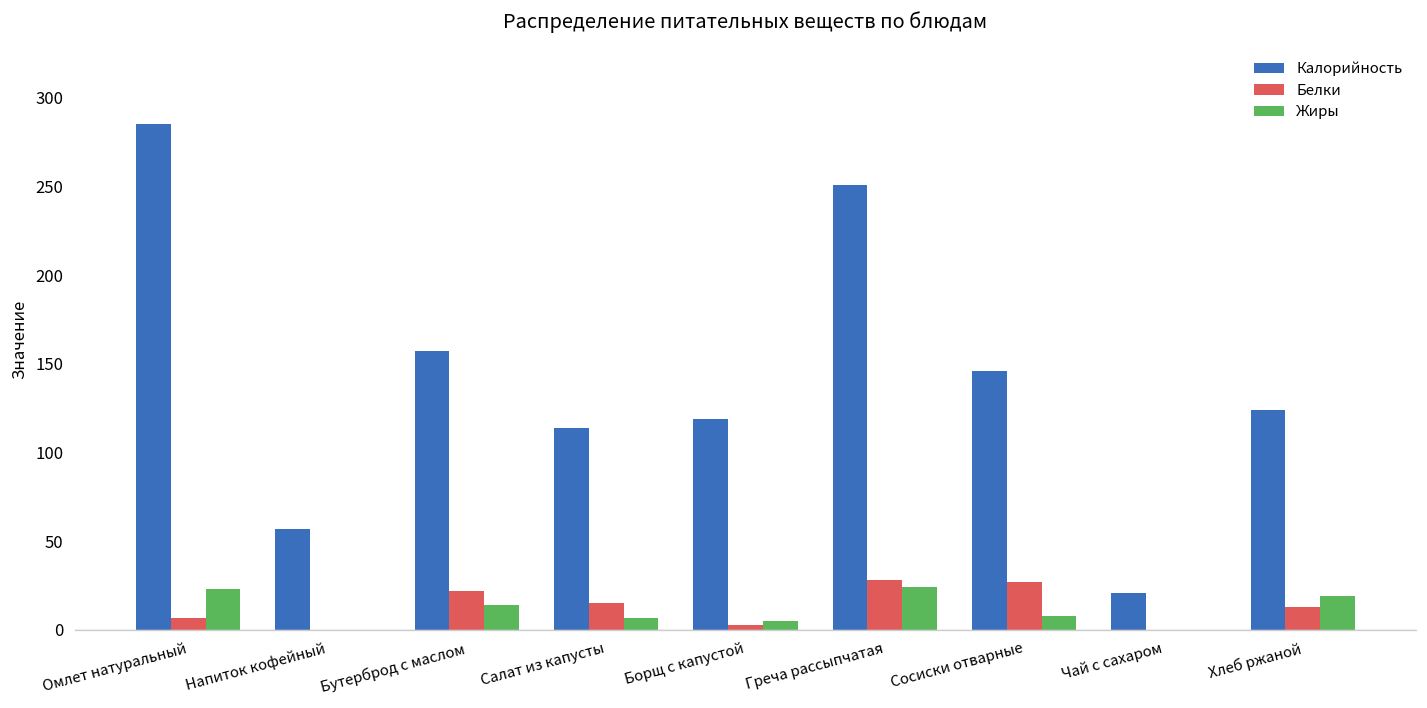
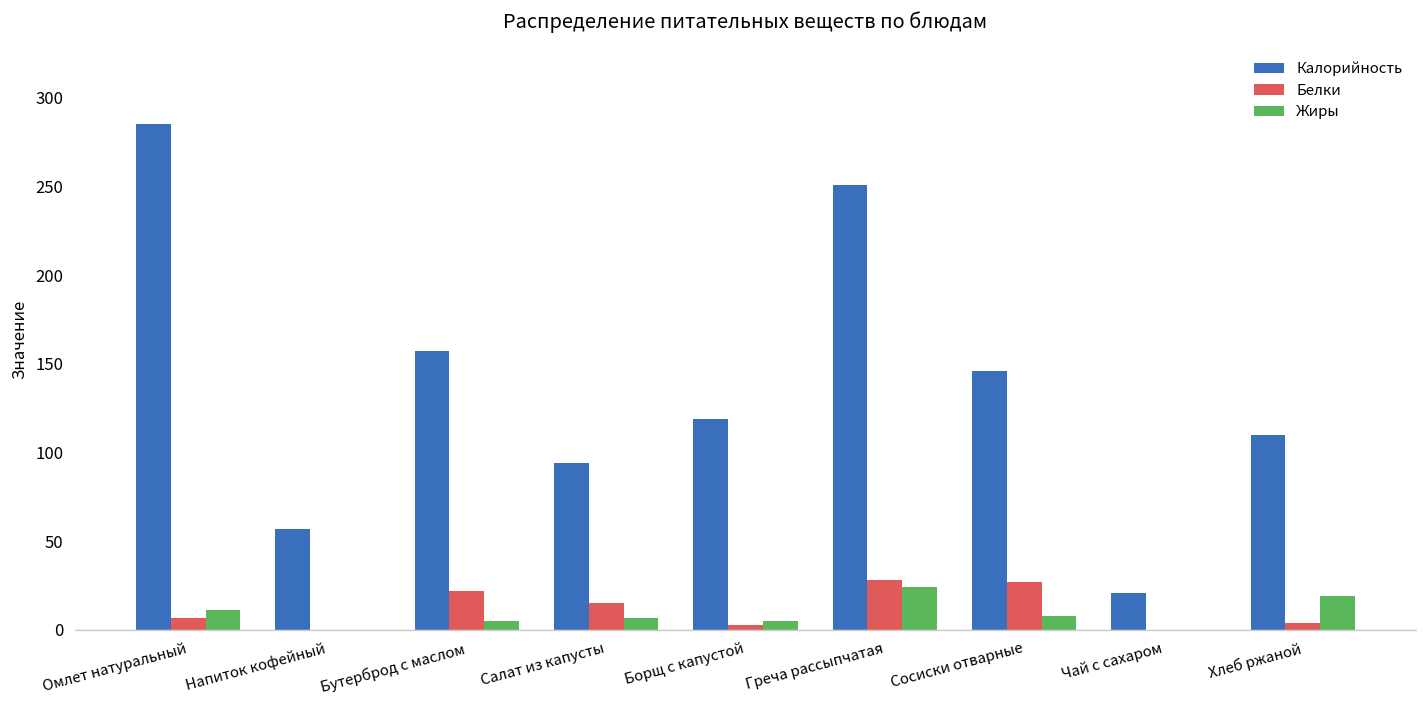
Жиры, Омлет натуральный: 23 -> 11
Жиры, Бутерброд с маслом: 14 -> 5
Калорийность, Салат из капусты: 114 -> 94
Калорийность, Хлеб ржаной: 124 -> 110
Белки, Хлеб ржаной: 13 -> 4
